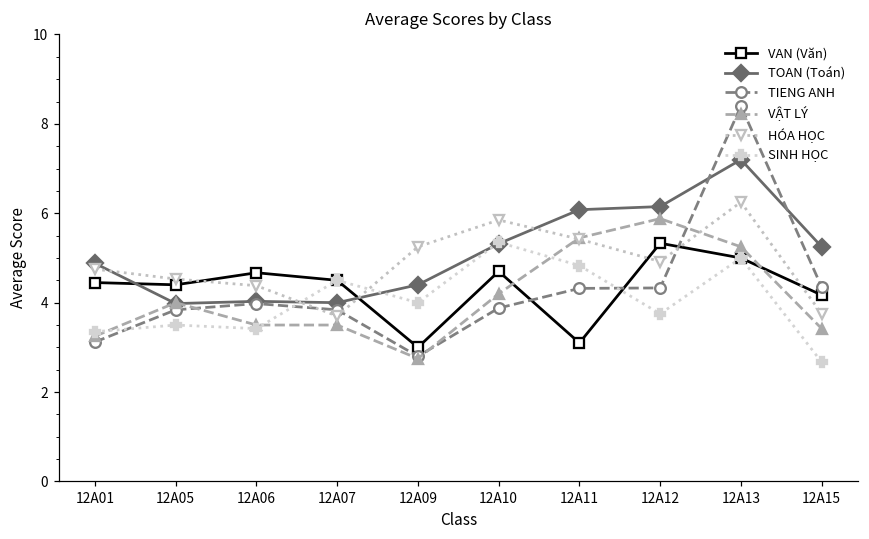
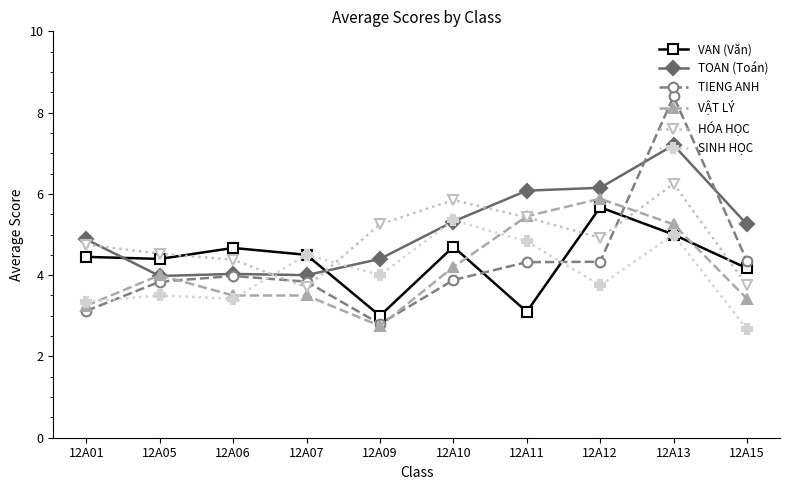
VAN (Văn), 12A12: 5.3 -> 5.7
